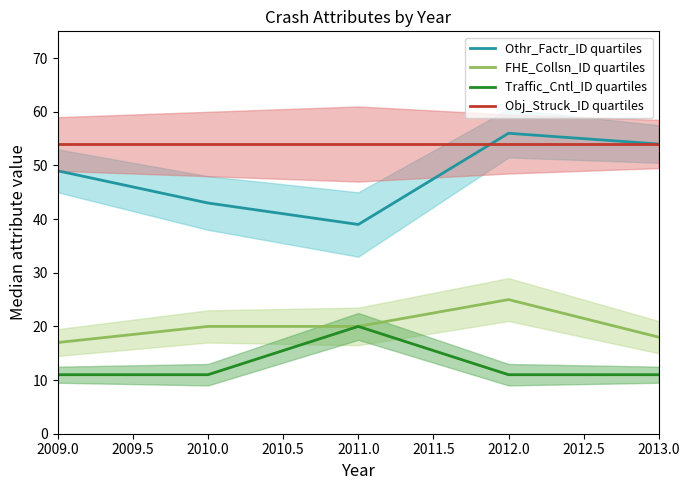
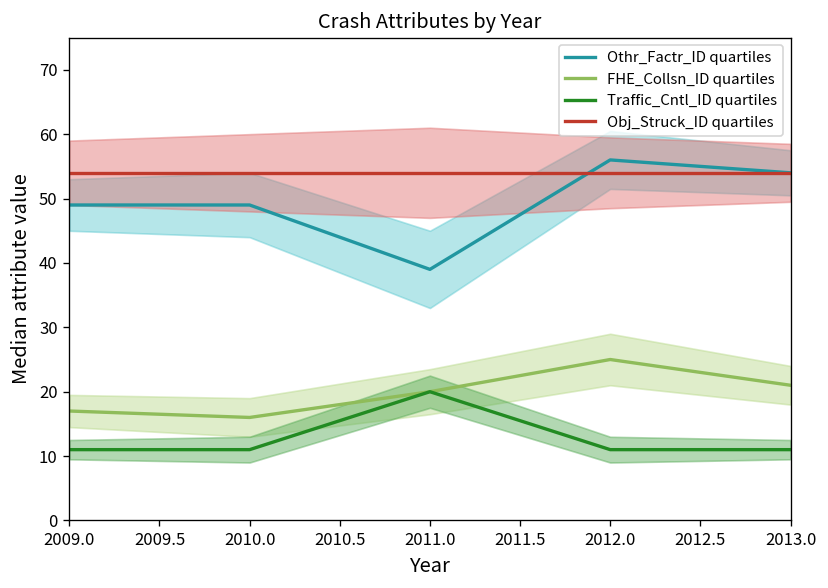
Othr_Factr_ID quartiles, 2010.0: 43 -> 49
FHE_Collsn_ID quartiles, 2010.0: 20 -> 16
FHE_Collsn_ID quartiles, 2013.0: 18 -> 21
